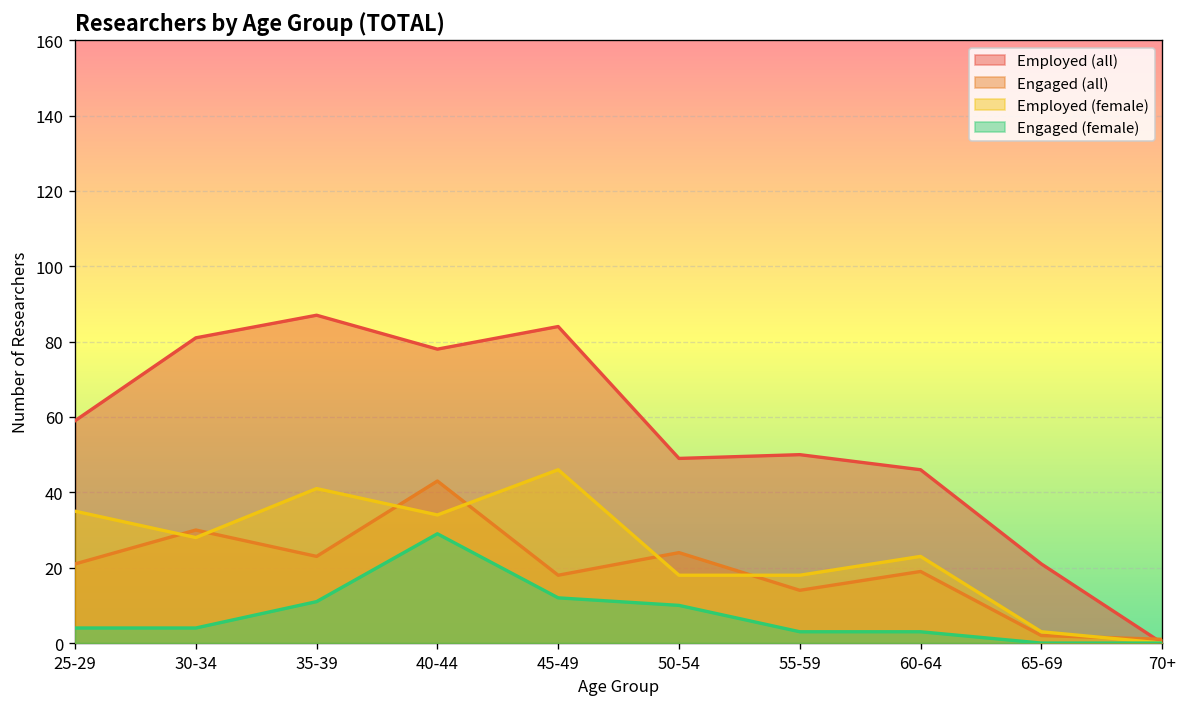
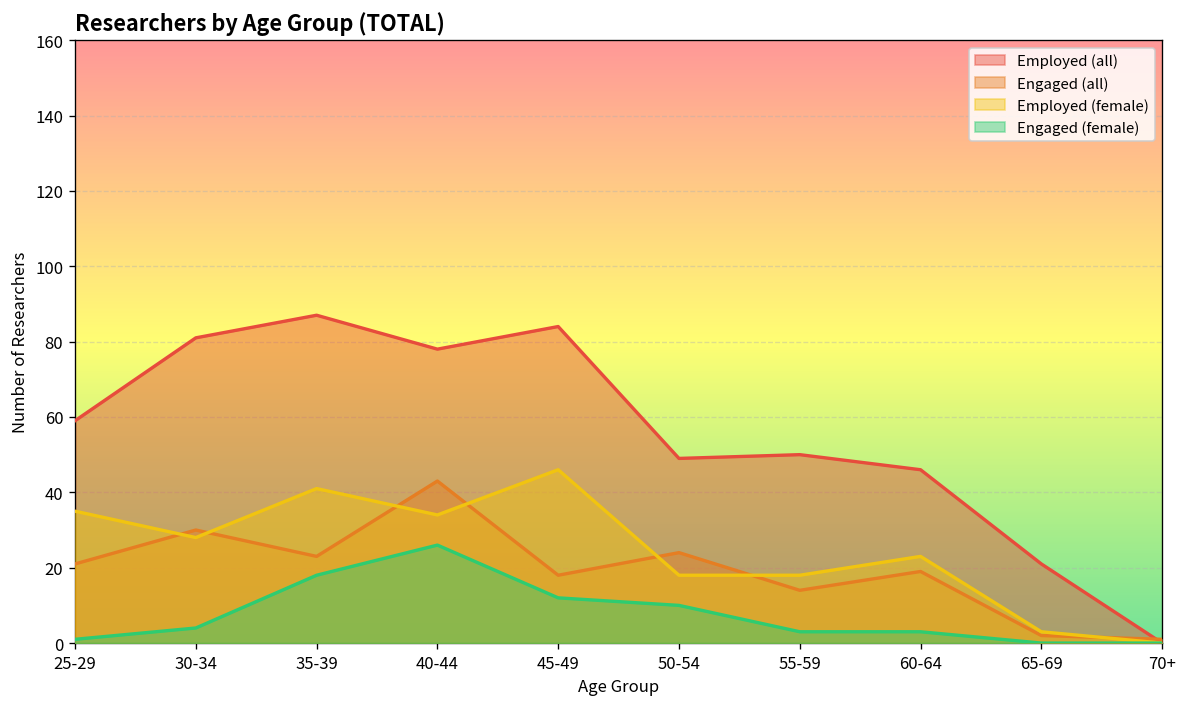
Engaged (female), 25-29: 4 -> 1
Engaged (female), 35-39: 11 -> 18
Engaged (female), 40-44: 29 -> 26
